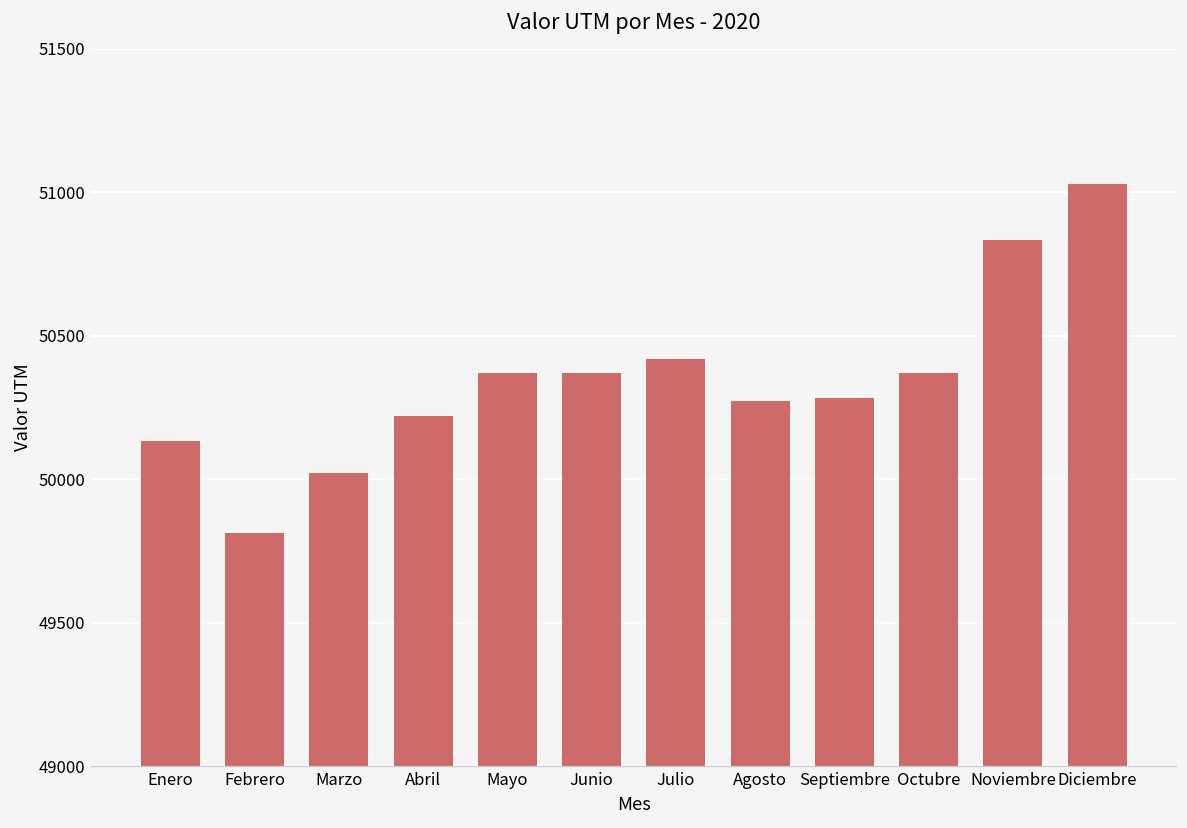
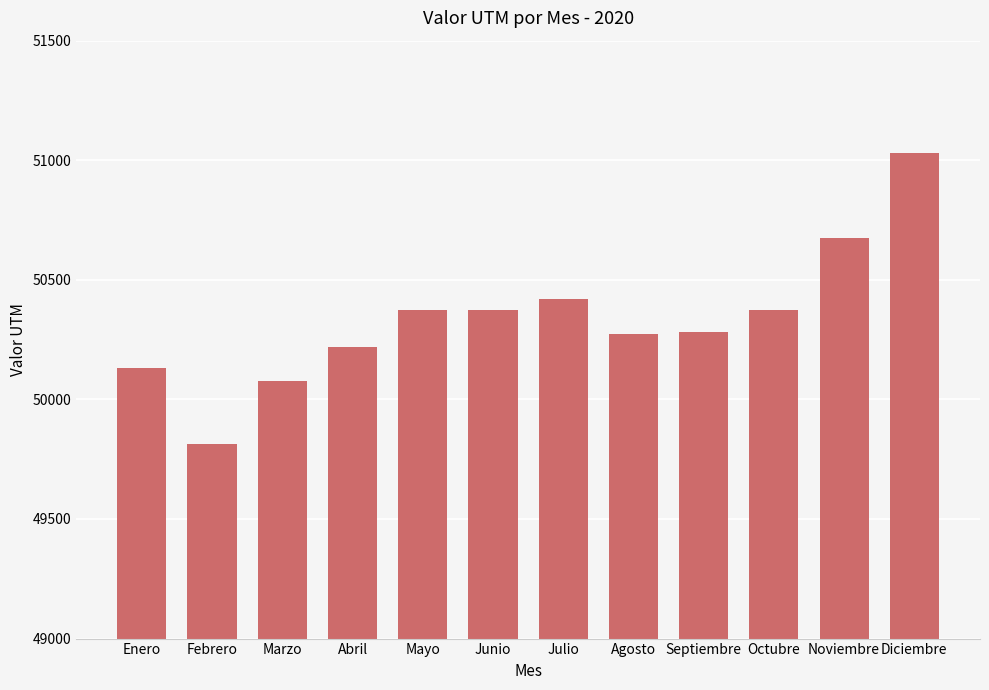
Marzo: 50020 -> 50080
Noviembre: 50830 -> 50670
